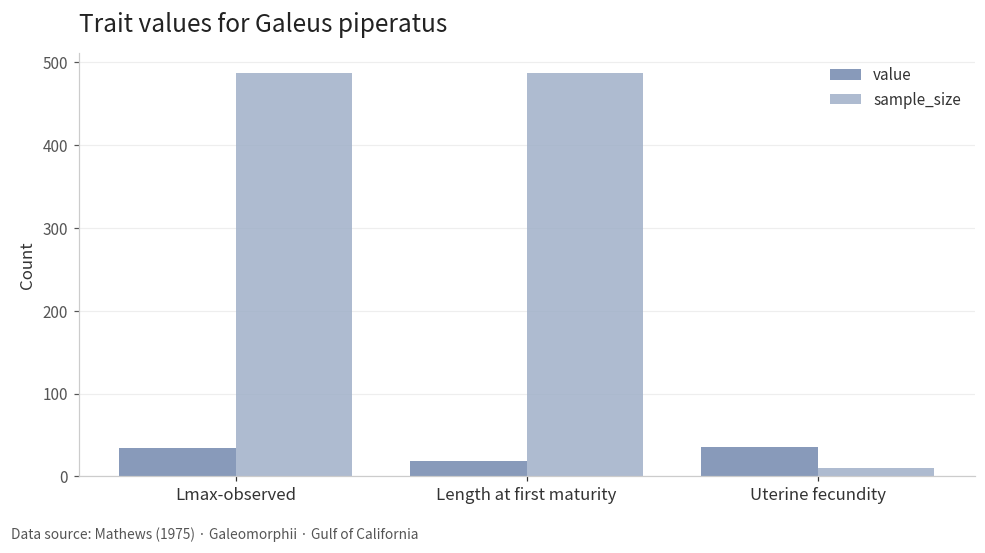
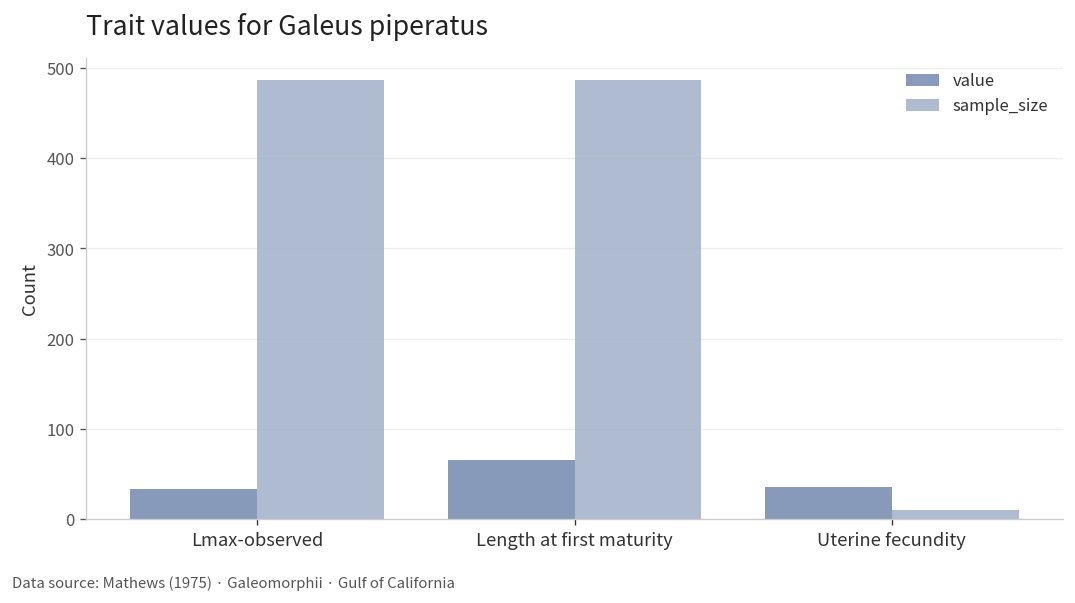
value, Length at first maturity: 20 -> 70
